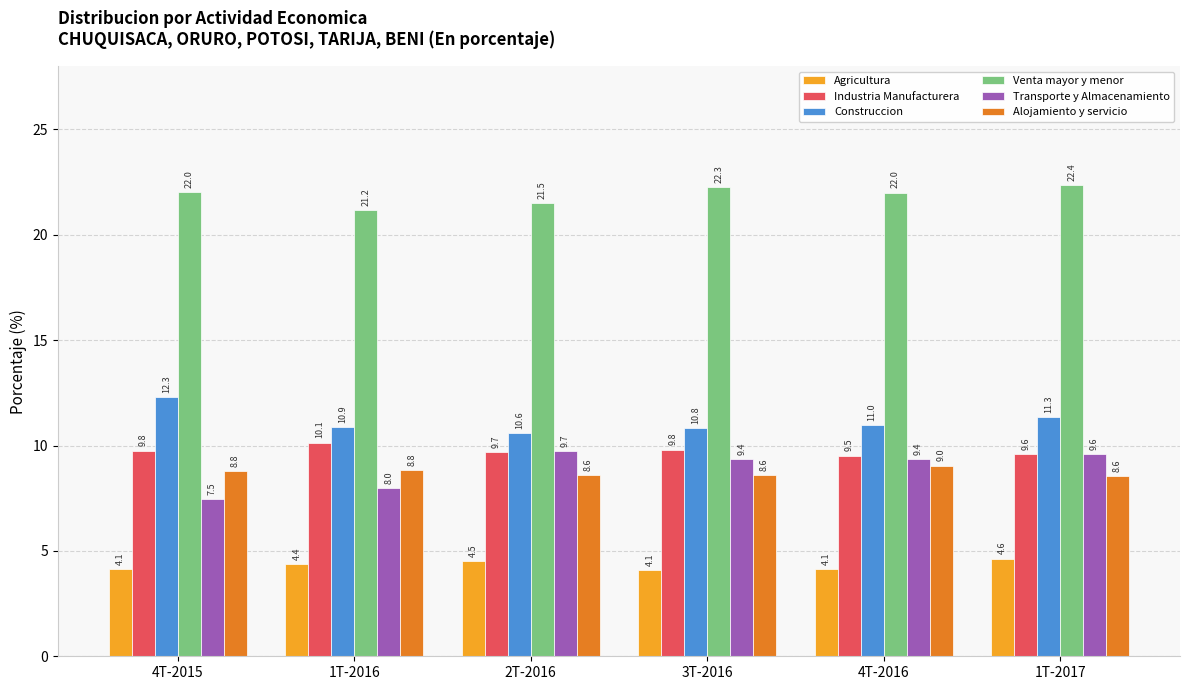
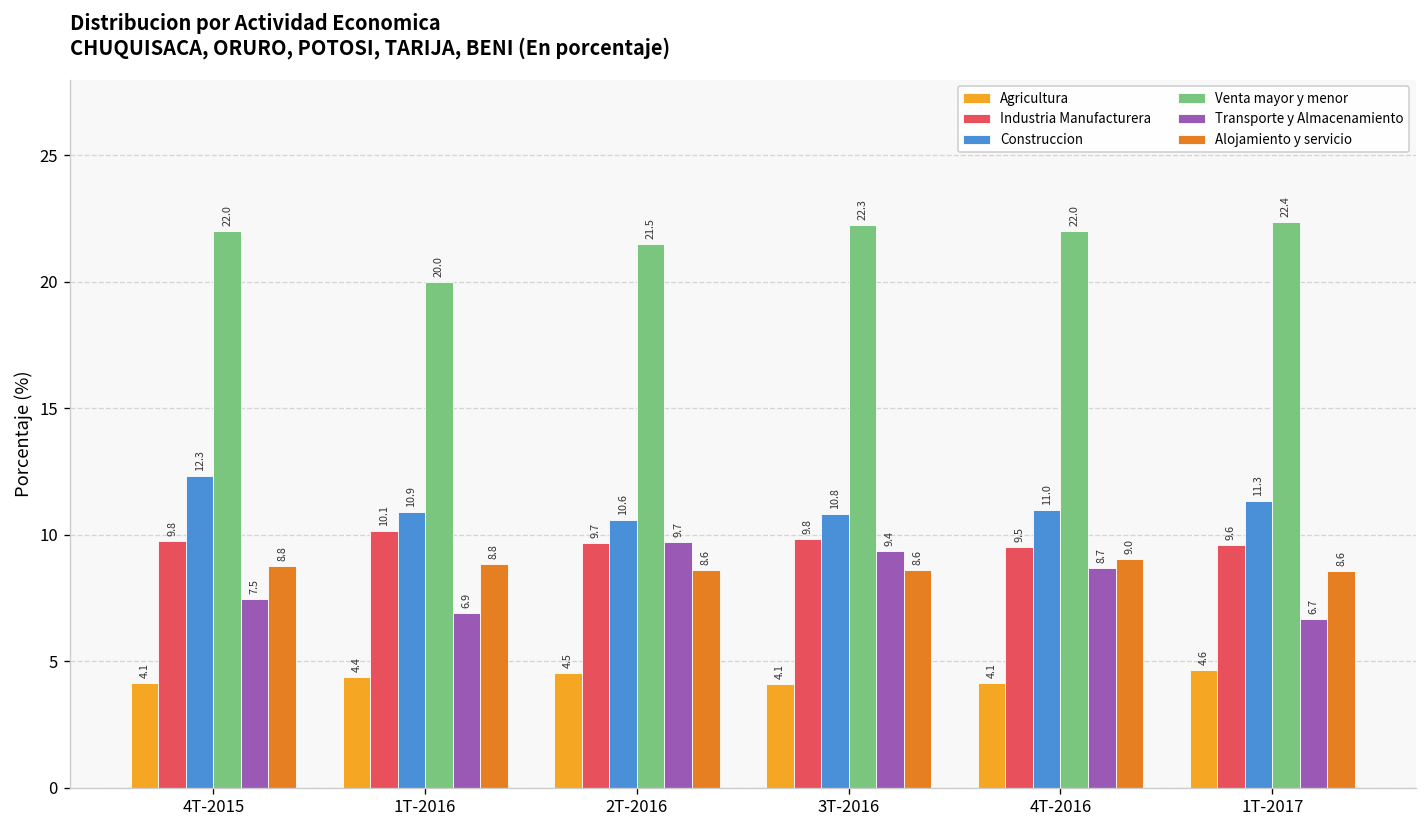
Venta mayor y menor, 1T-2016: 21.2 -> 20.0
Transporte y Almacenamiento, 1T-2016: 8.0 -> 6.9
Transporte y Almacenamiento, 4T-2016: 9.4 -> 8.7
Transporte y Almacenamiento, 1T-2017: 9.6 -> 6.7
